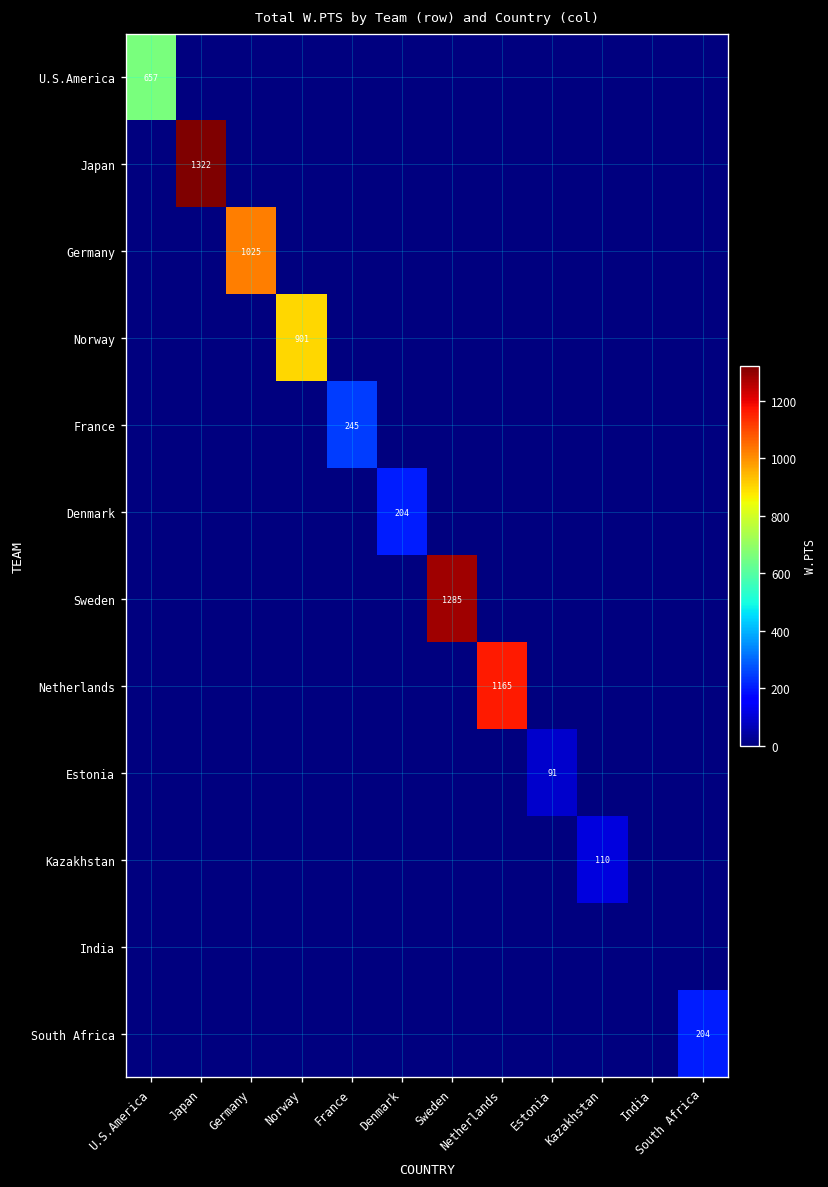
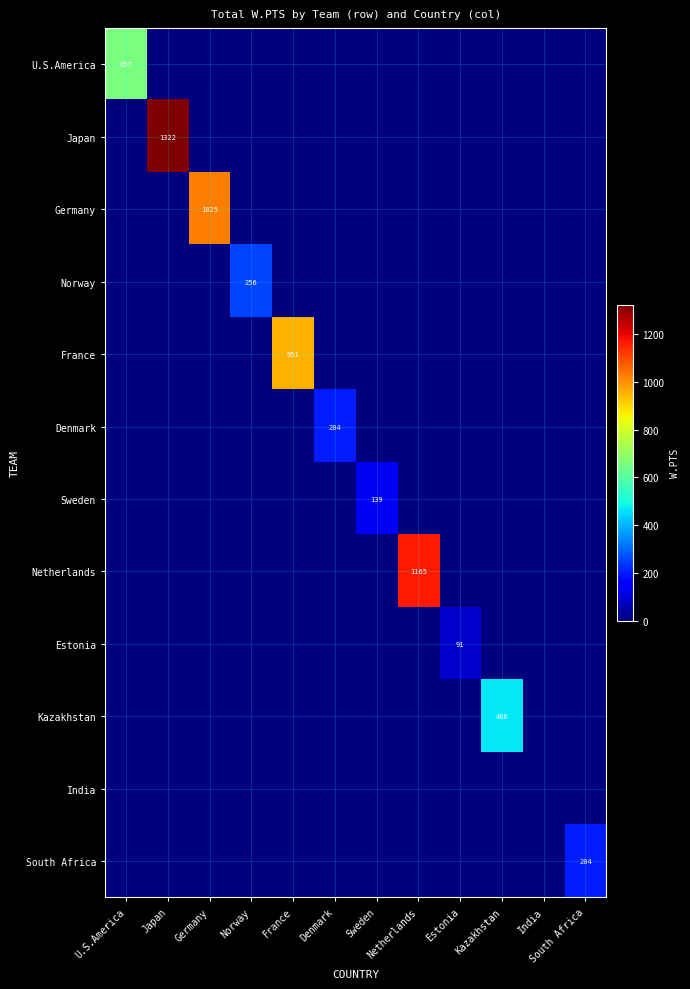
Norway, Norway: 901 -> 256
France, France: 245 -> 951
Sweden, Sweden: 1285 -> 139
Kazakhstan, Kazakhstan: 110 -> 466
